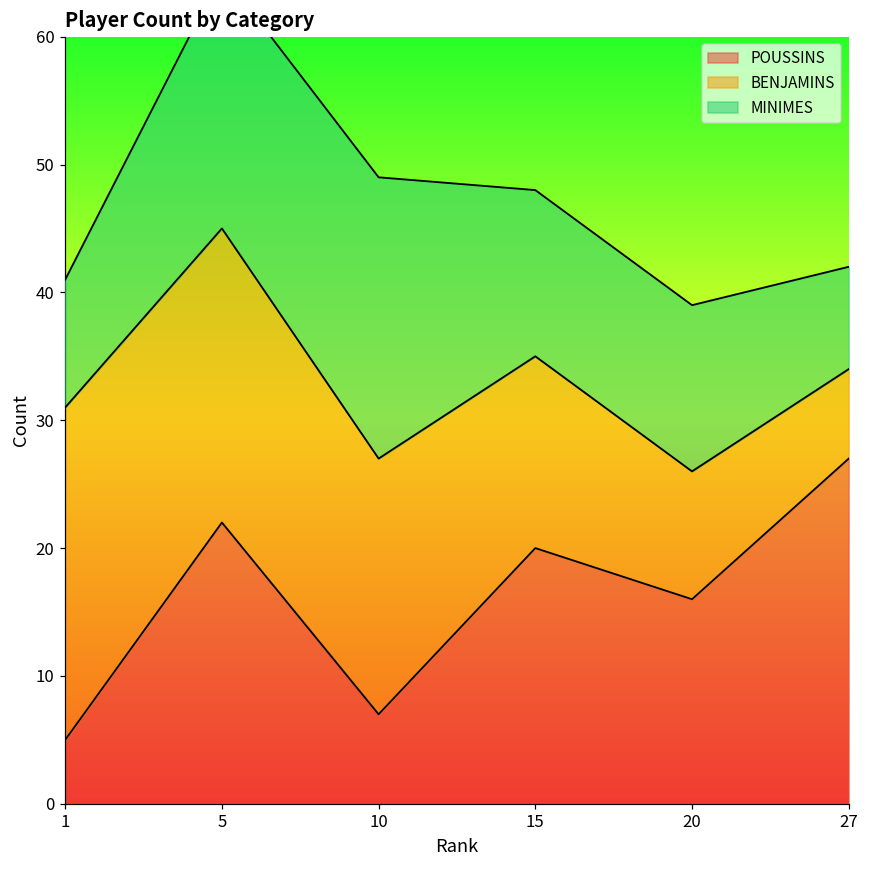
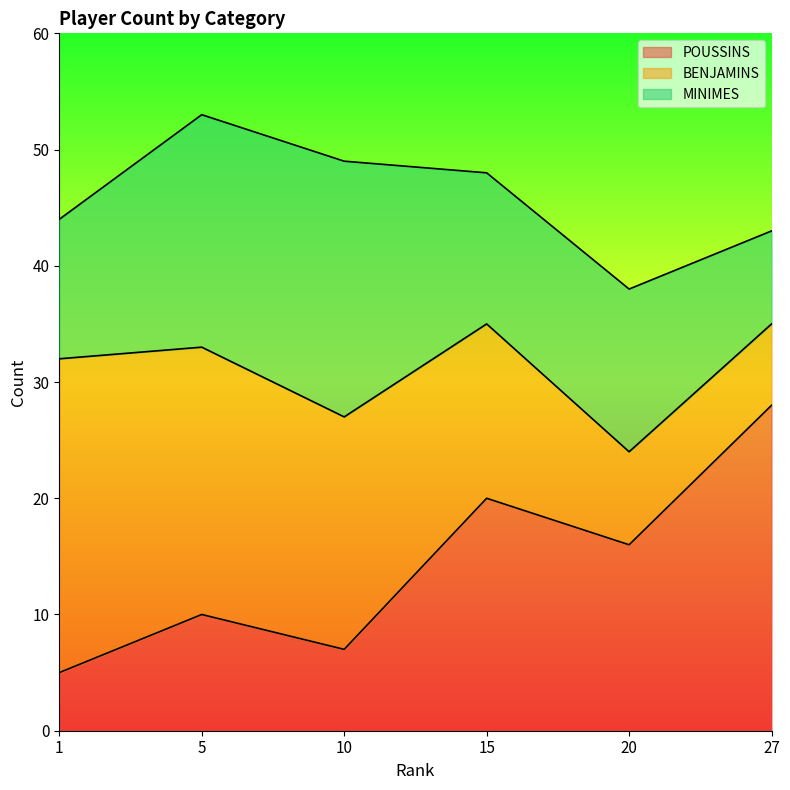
BENJAMINS, 1: 26 -> 27
MINIMES, 1: 10 -> 12
POUSSINS, 5: 22 -> 10
BENJAMINS, 20: 10 -> 8
MINIMES, 20: 13 -> 14
POUSSINS, 27: 27 -> 28
